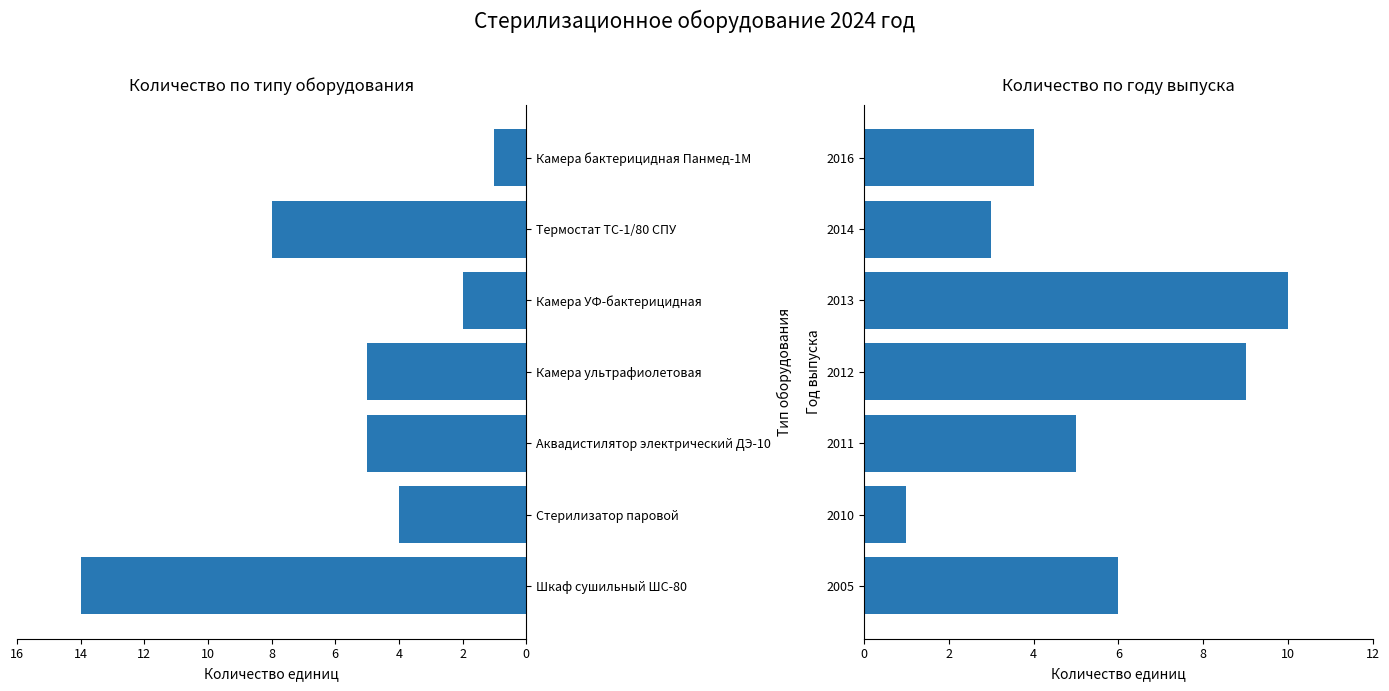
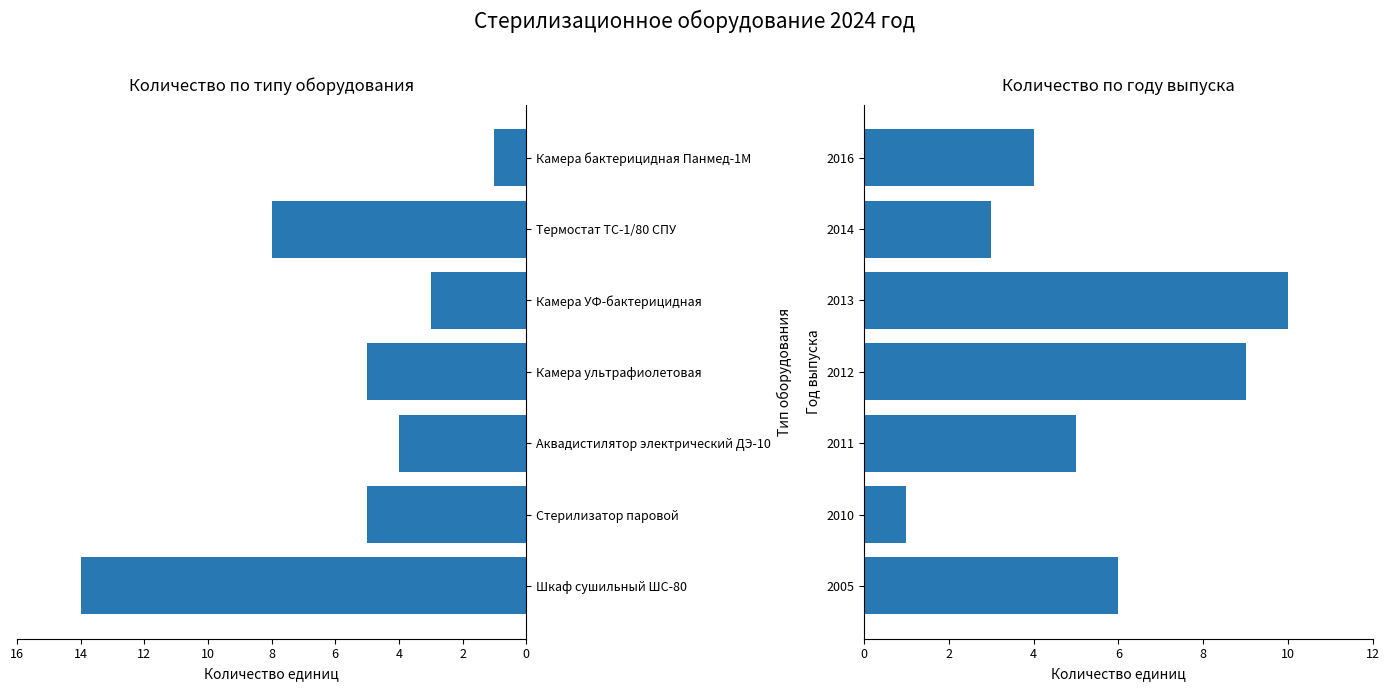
Количество по типу оборудования, Камера УФ-бактерицидная: 2 -> 3
Количество по типу оборудования, Аквадистилятор электрический ДЭ-10: 5 -> 4
Количество по типу оборудования, Стерилизатор паровой: 4 -> 5
